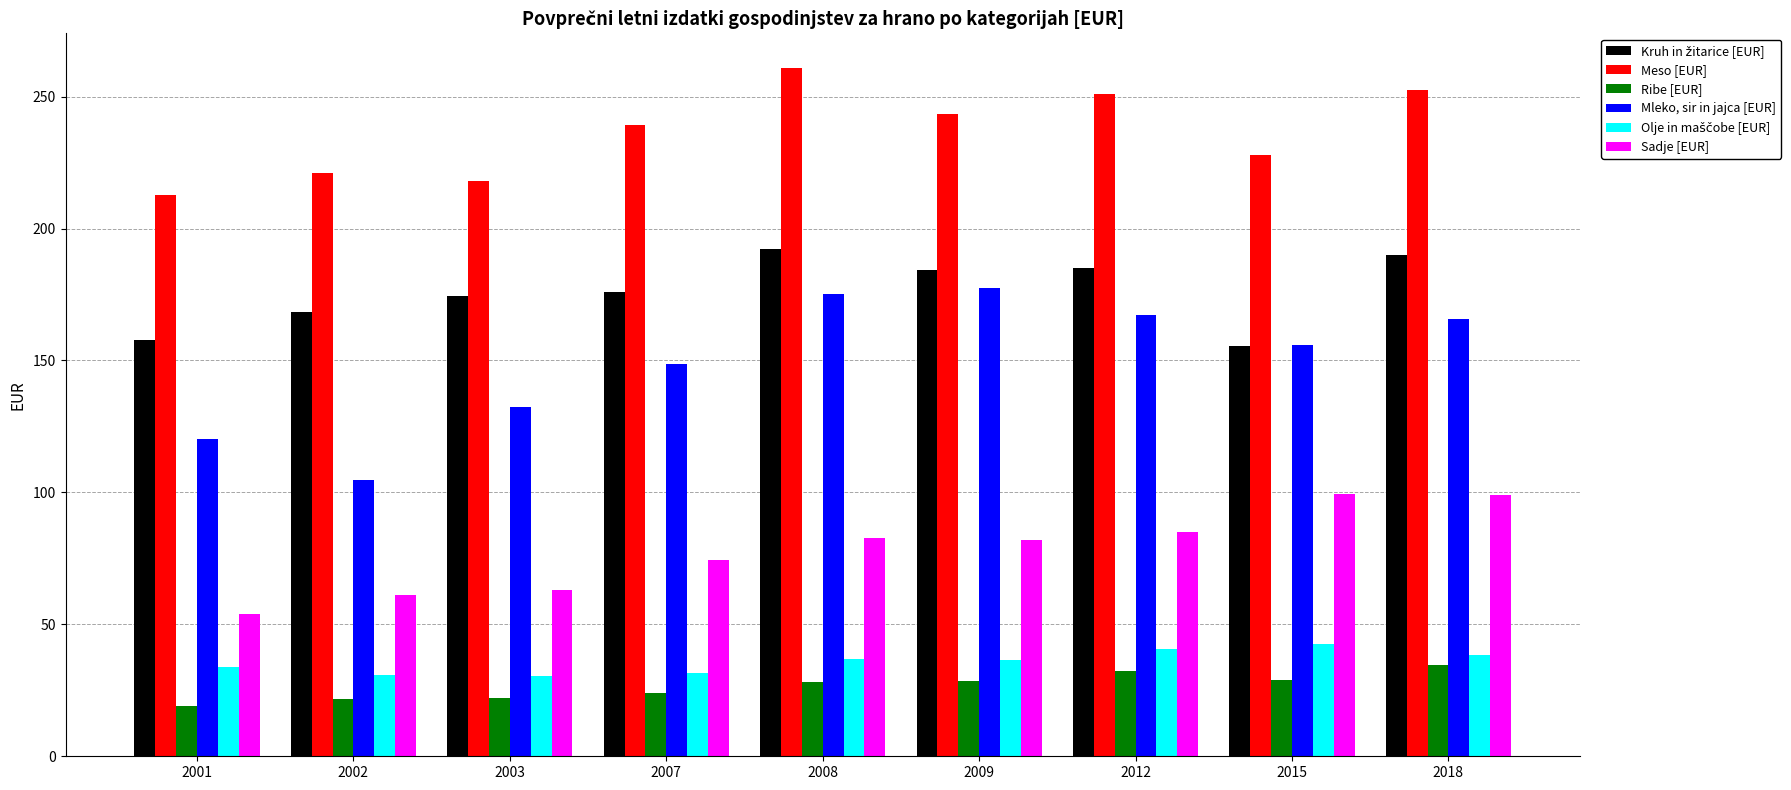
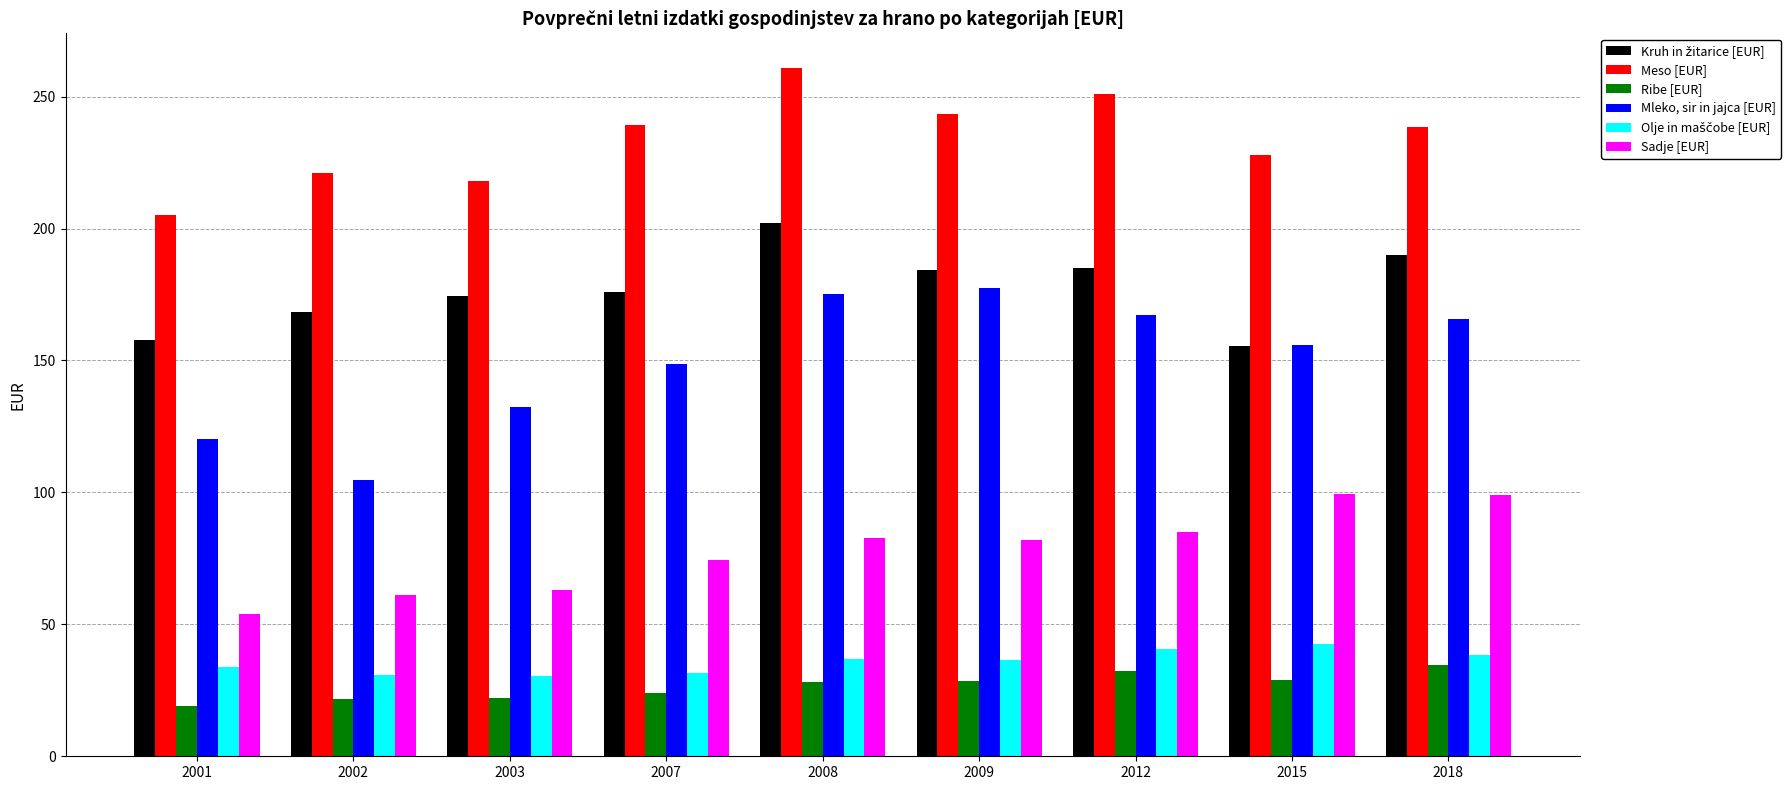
Meso [EUR], 2001: 213 -> 205
Kruh in žitarice [EUR], 2008: 192 -> 202
Meso [EUR], 2018: 252 -> 238
